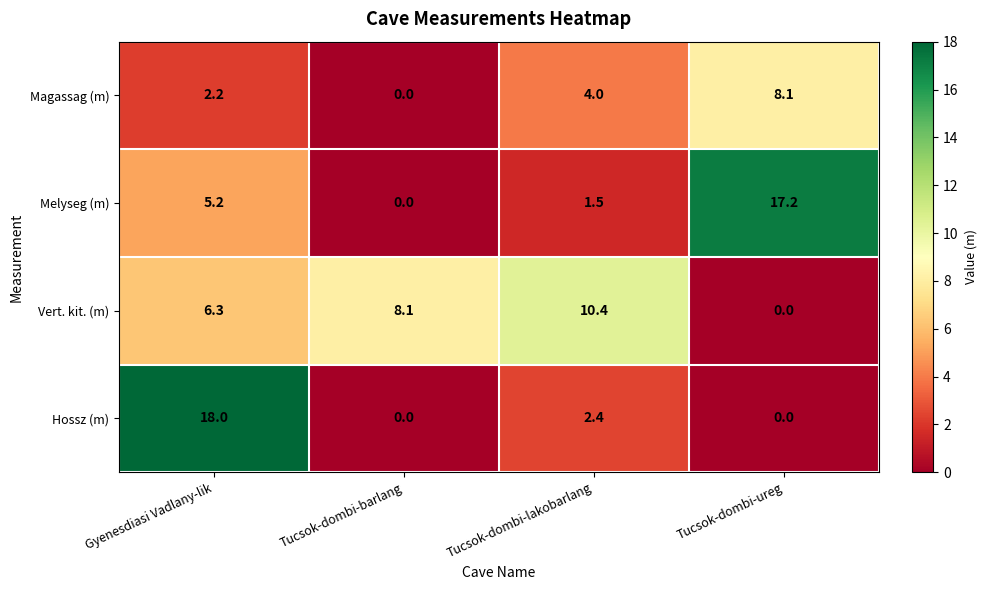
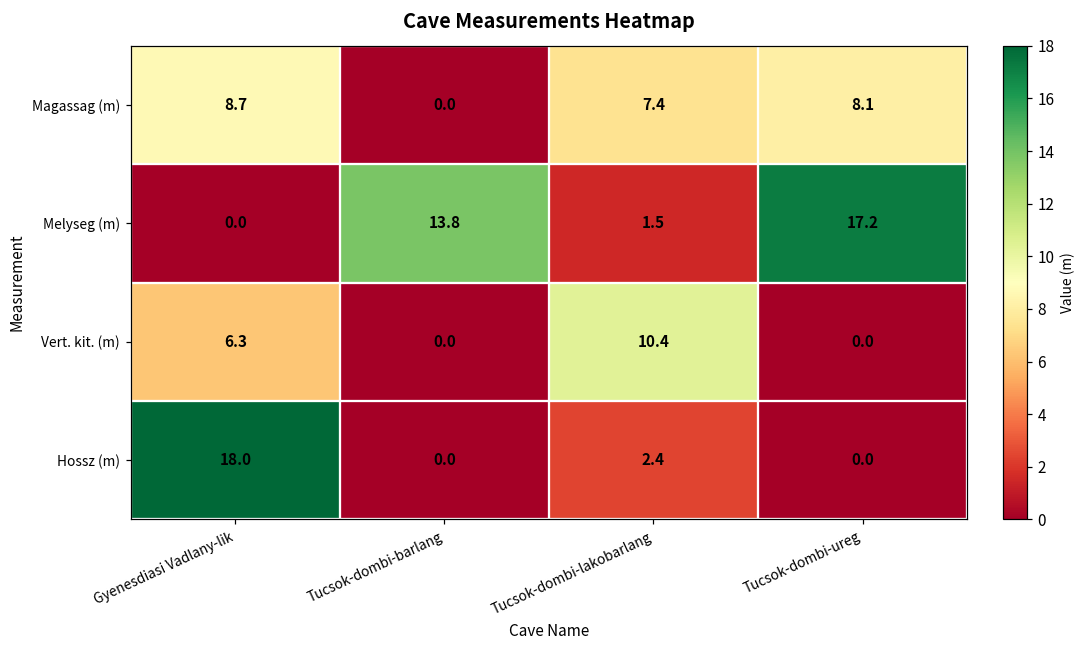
Magassag (m), Gyenesdiasi Vadlany-lik: 2.2 -> 8.7
Magassag (m), Tucsok-dombi-lakobarlang: 4.0 -> 7.4
Melyseg (m), Gyenesdiasi Vadlany-lik: 5.2 -> 0.0
Melyseg (m), Tucsok-dombi-barlang: 0.0 -> 13.8
Vert. kit. (m), Tucsok-dombi-barlang: 8.1 -> 0.0
